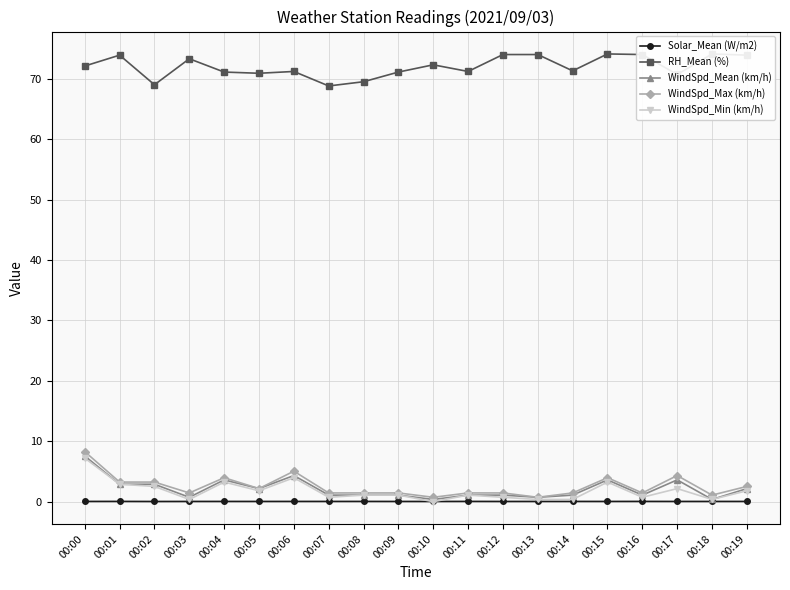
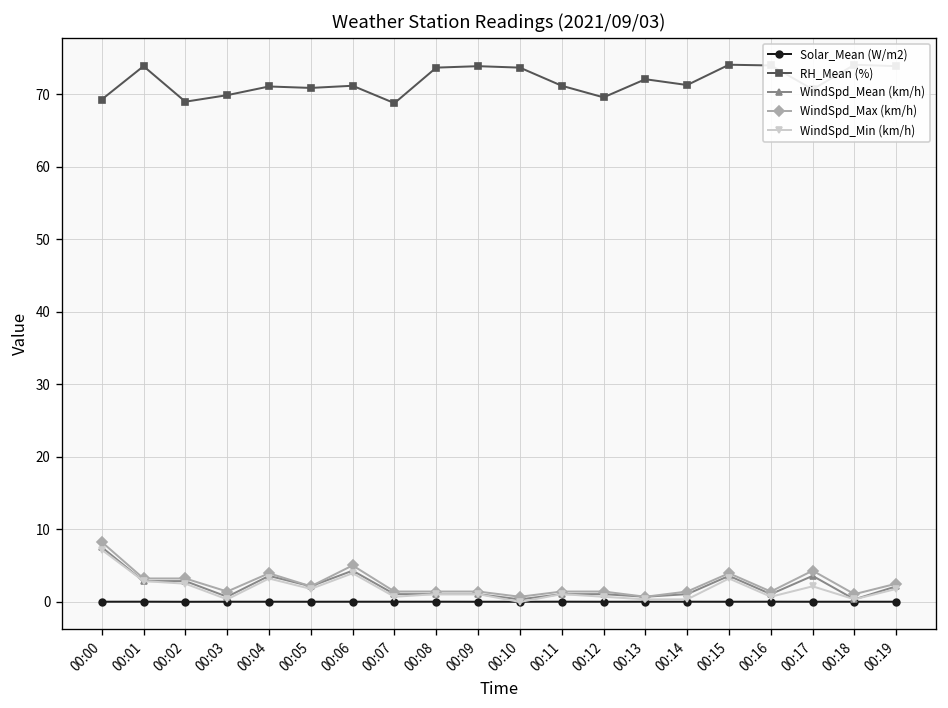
RH_Mean (%), 00:00: 72 -> 69
RH_Mean (%), 00:03: 73 -> 70
RH_Mean (%), 00:08: 70 -> 74
RH_Mean (%), 00:09: 71 -> 74
RH_Mean (%), 00:10: 72 -> 74
RH_Mean (%), 00:12: 74 -> 70
RH_Mean (%), 00:13: 74 -> 72
